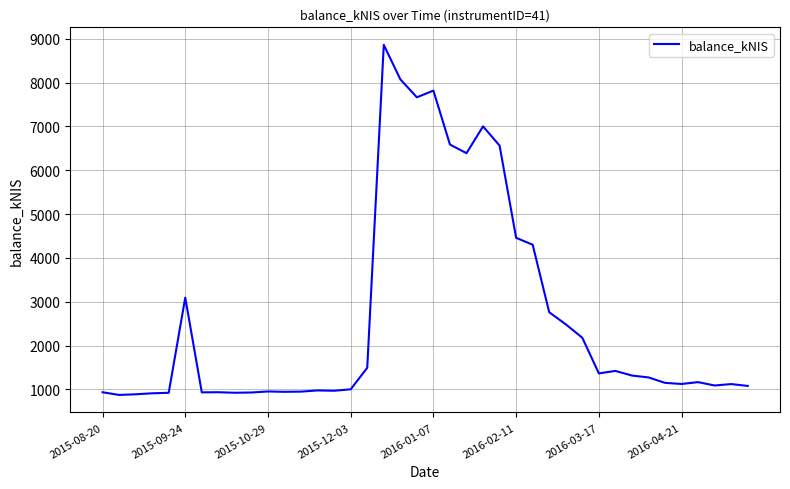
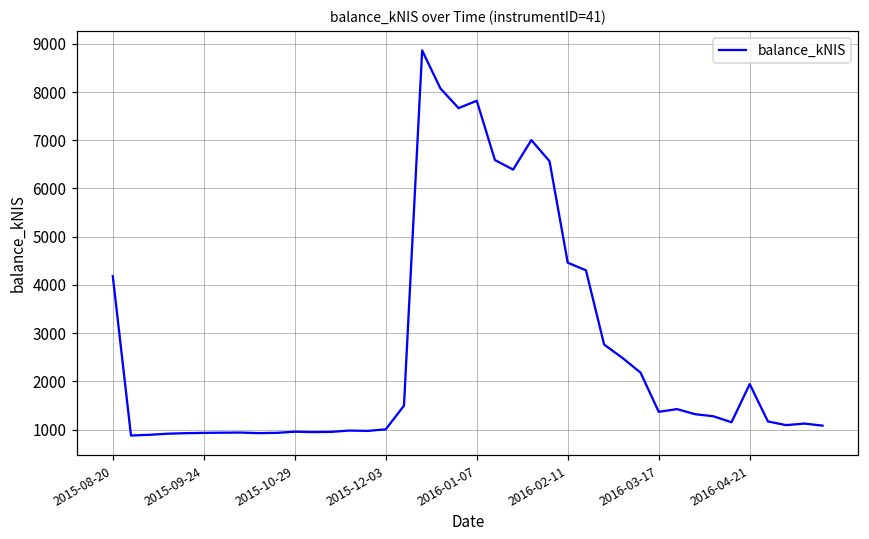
2015-08-20: 900 -> 4200
2015-09-24: 3100 -> 900
2016-04-21: 1100 -> 1900
